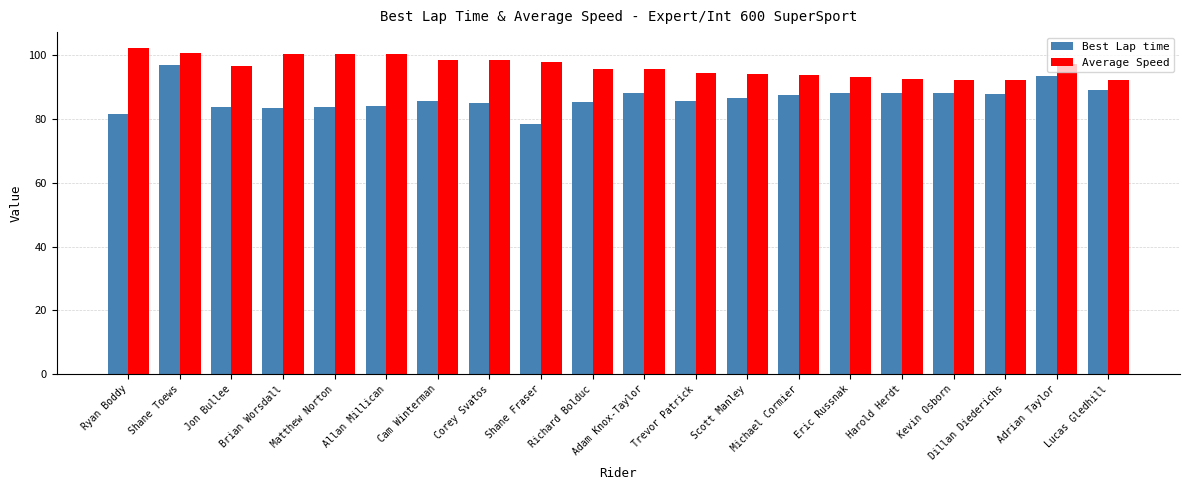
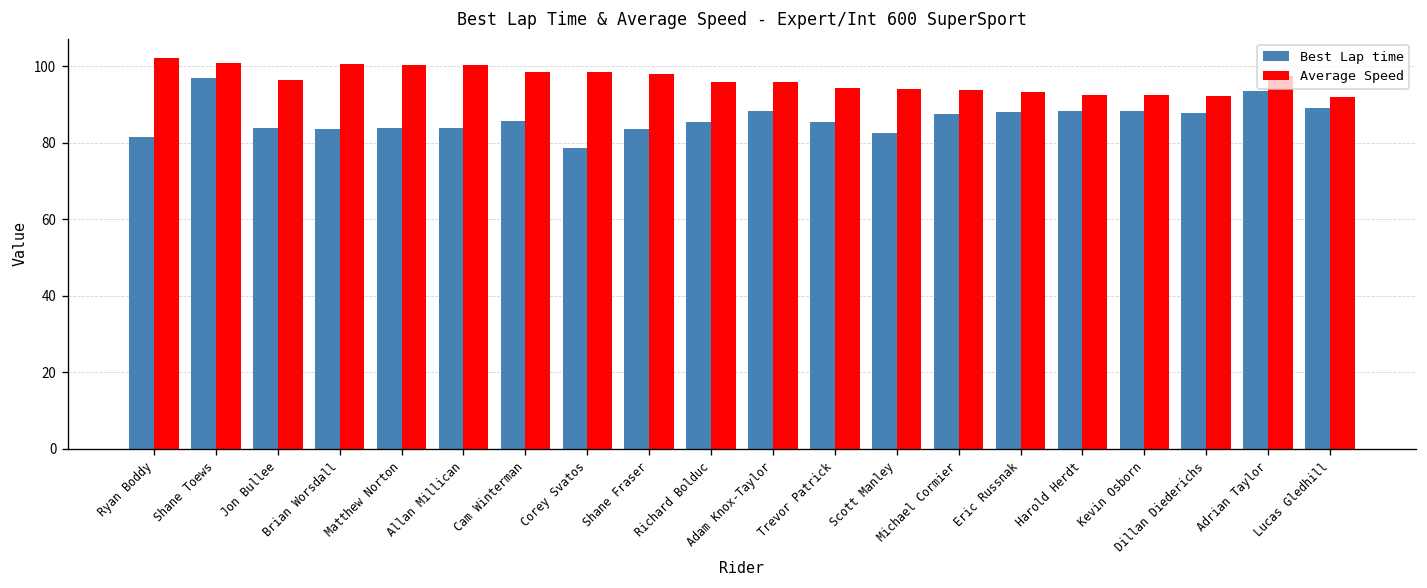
Best Lap time, Corey Svatos: 85 -> 79
Best Lap time, Shane Fraser: 78 -> 84
Best Lap time, Scott Manley: 87 -> 83
